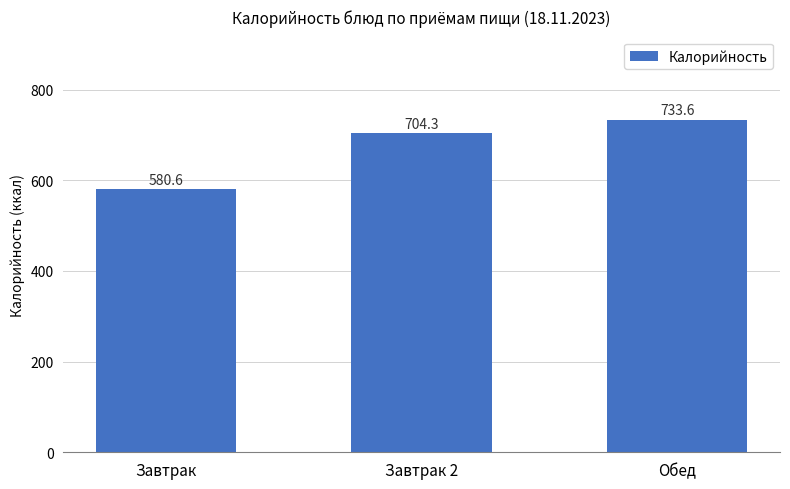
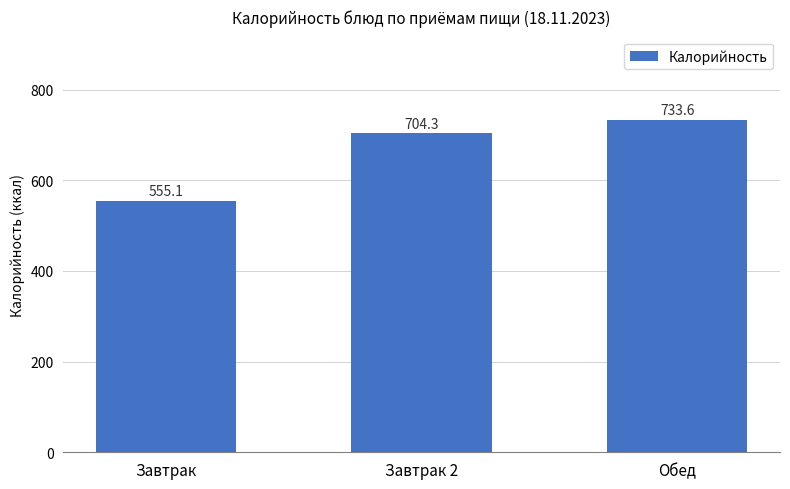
Завтрак: 580.6 -> 555.1
